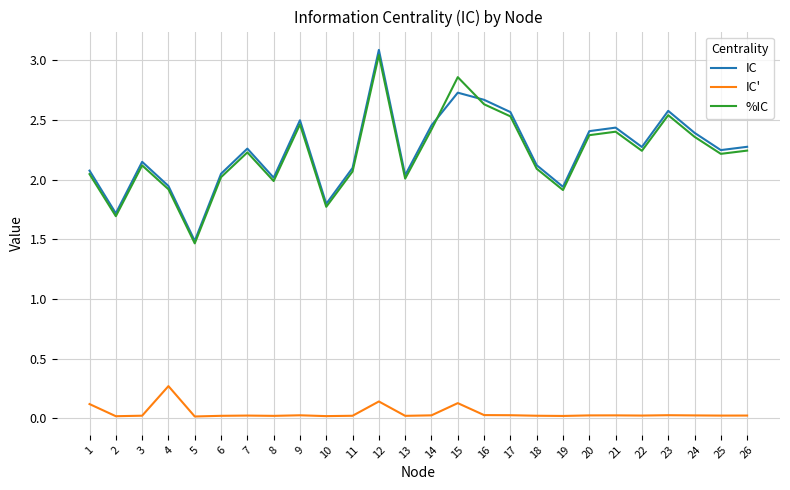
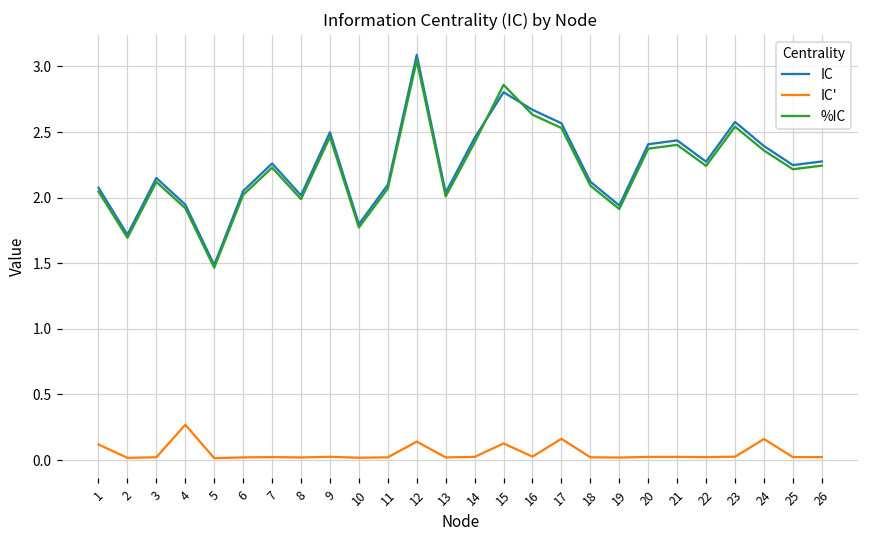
IC, 15: 2.73 -> 2.80
IC', 17: 0.03 -> 0.16
IC', 24: 0.02 -> 0.16
